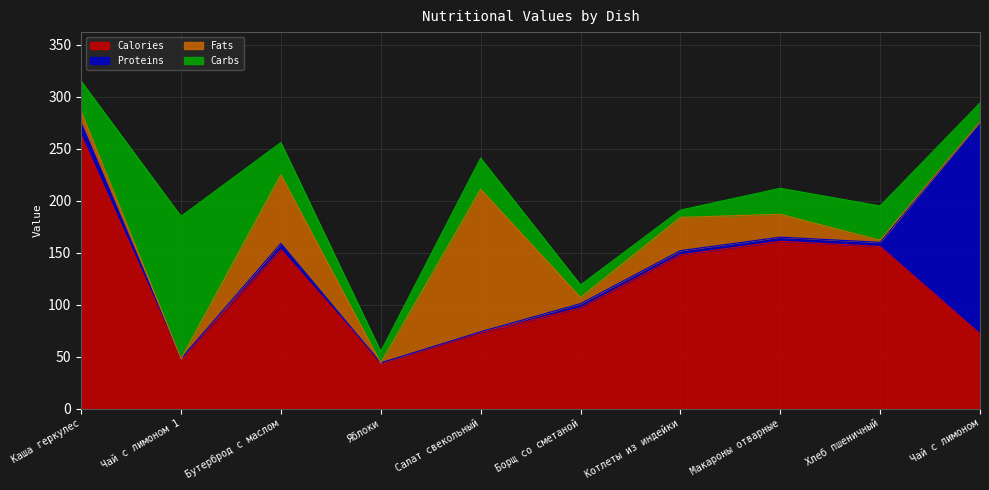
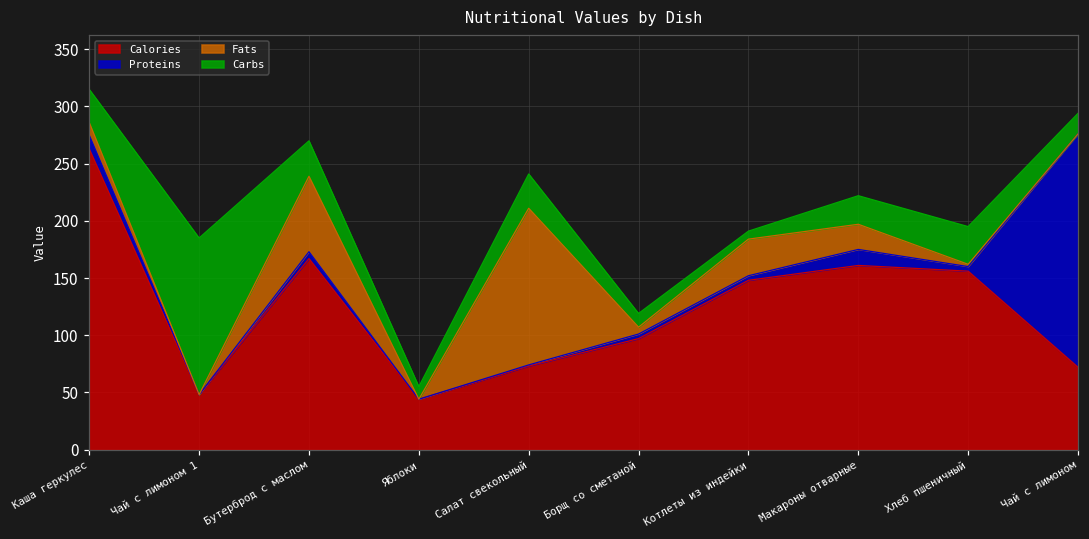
Calories, Бутерброд с маслом: 153 -> 167
Proteins, Макароны отварные: 4 -> 14
